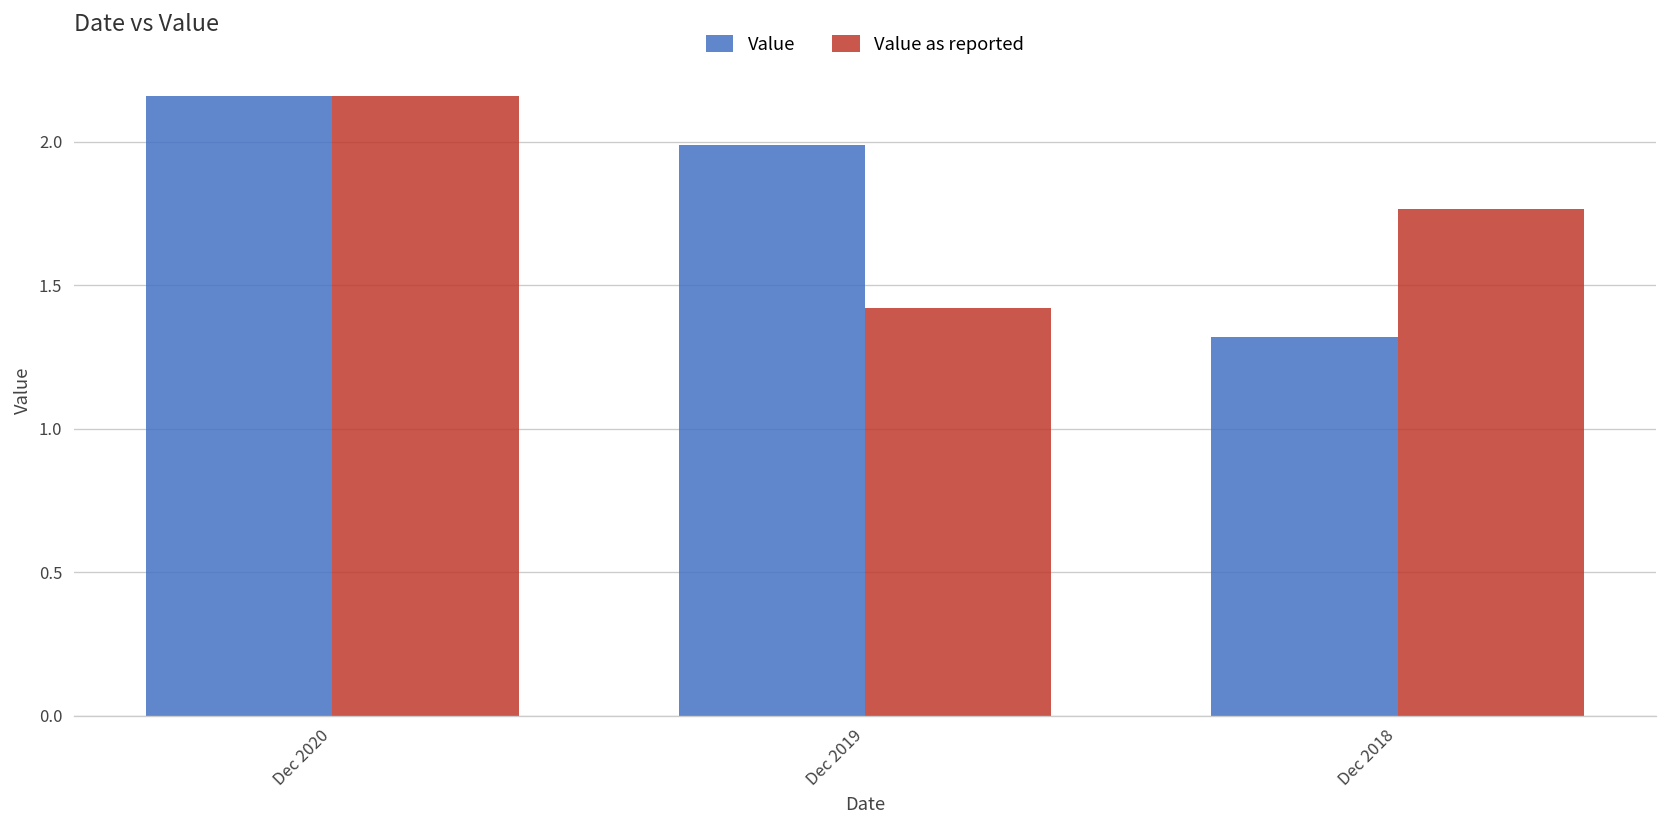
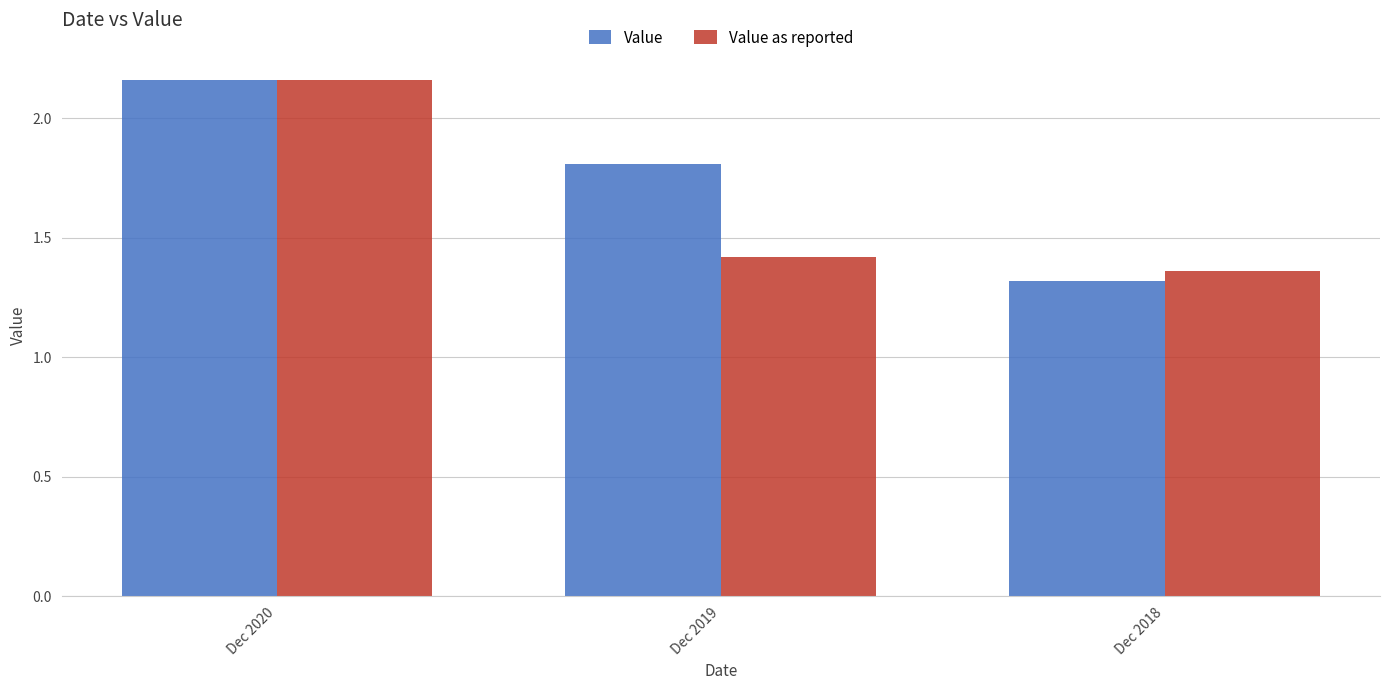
Value, Dec 2019: 1.99 -> 1.81
Value as reported, Dec 2018: 1.77 -> 1.36
